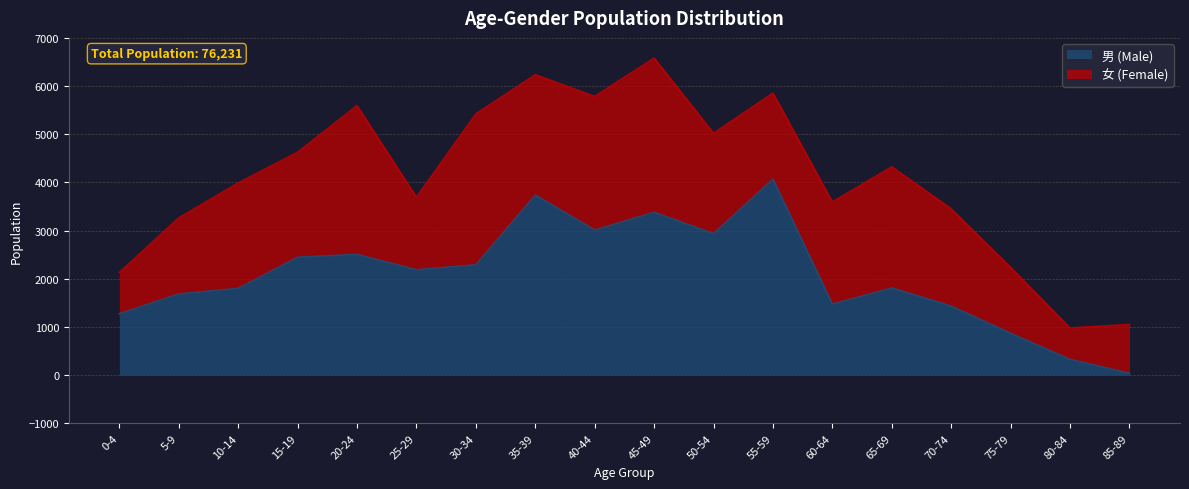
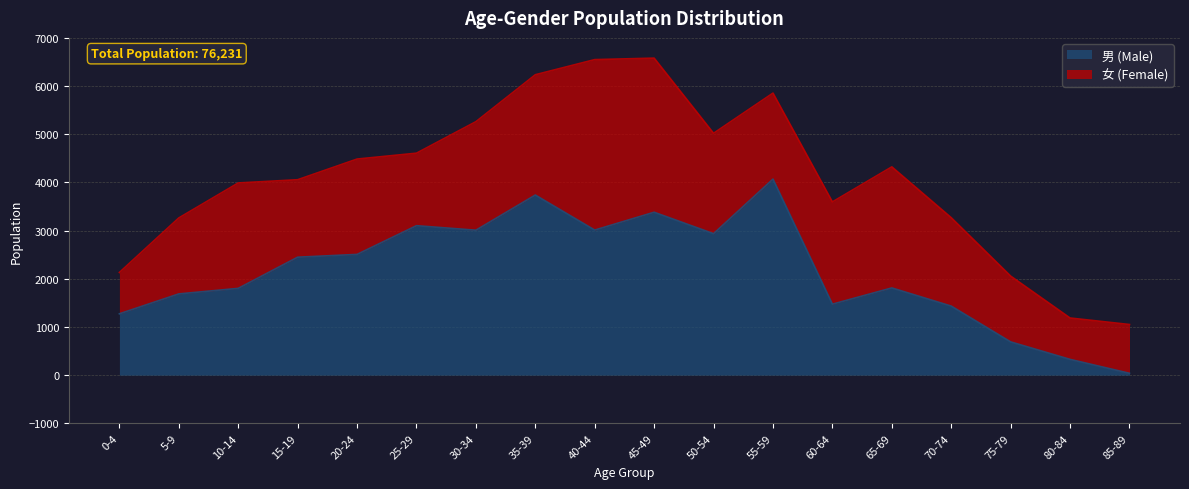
女 (Female), 15-19: 2200 -> 1600
女 (Female), 20-24: 3100 -> 2000
男 (Male), 25-29: 2200 -> 3100
男 (Male), 30-34: 2300 -> 3000
女 (Female), 30-34: 3100 -> 2300
女 (Female), 40-44: 2800 -> 3500
女 (Female), 70-74: 2000 -> 1800
男 (Male), 75-79: 900 -> 700
女 (Female), 80-84: 700 -> 900
